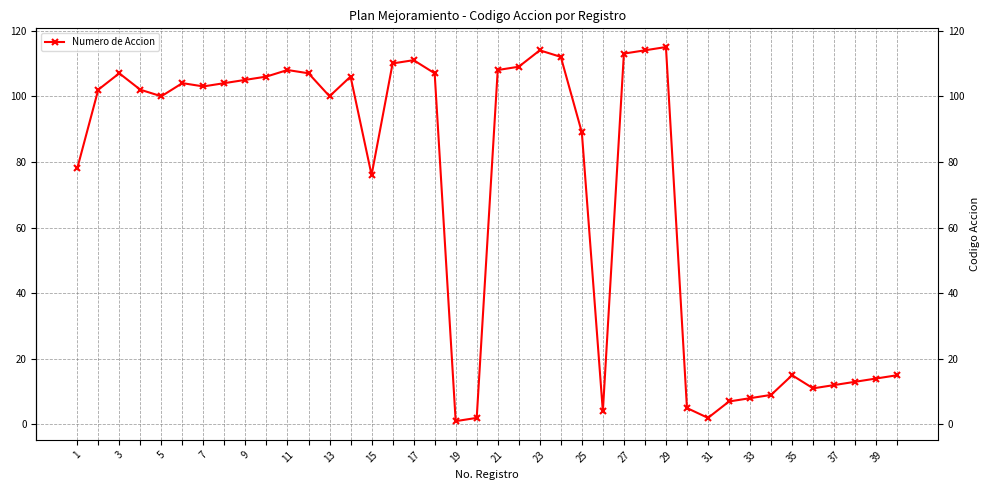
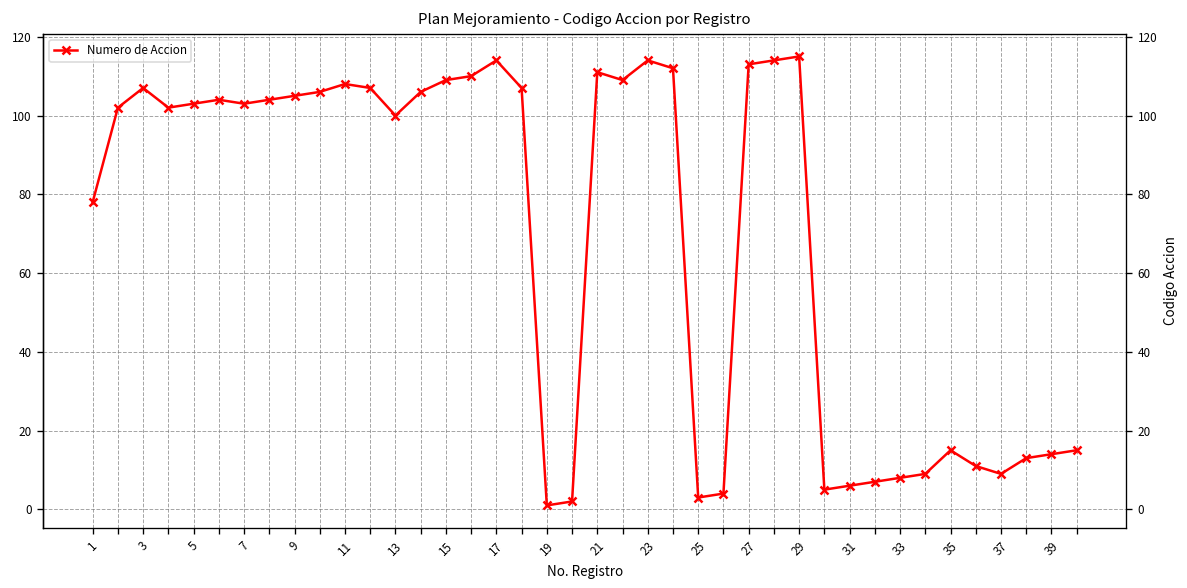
5: 100 -> 103
15: 76 -> 109
17: 111 -> 114
21: 108 -> 111
25: 89 -> 3
31: 2 -> 6
37: 12 -> 9
